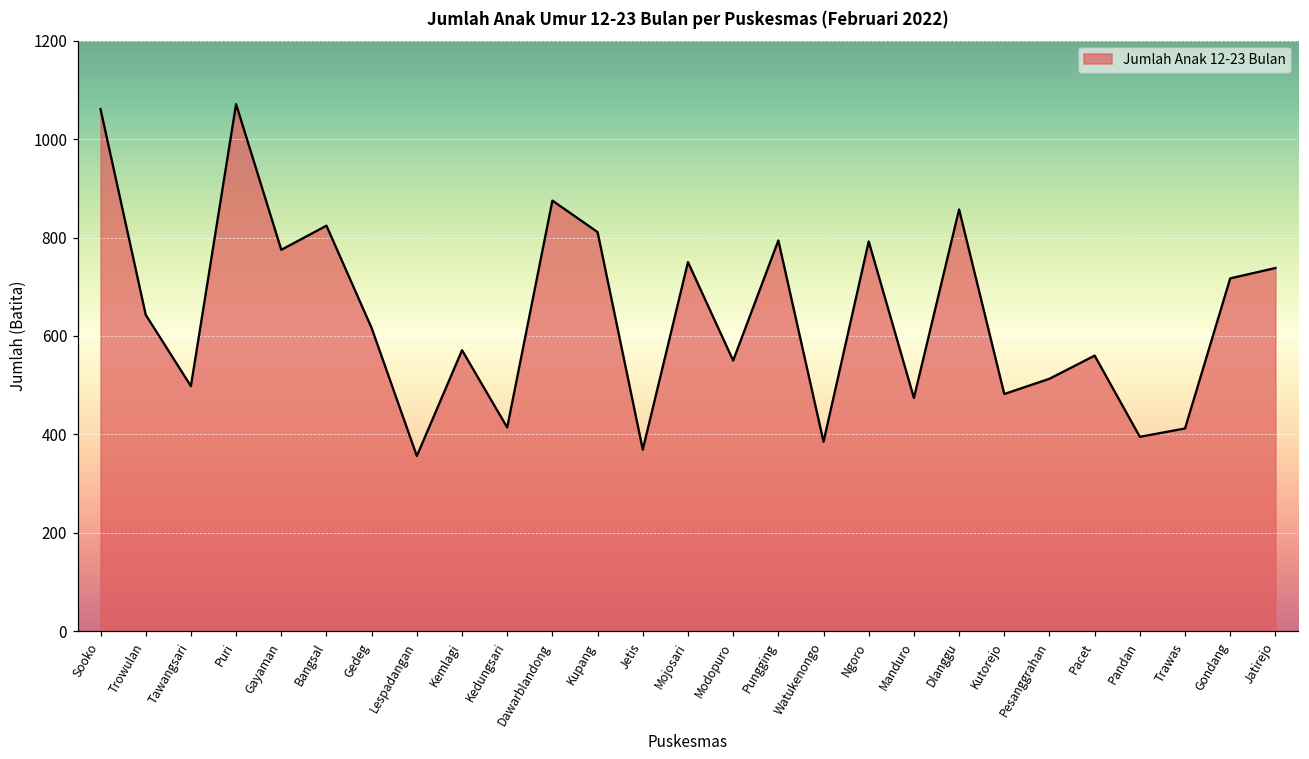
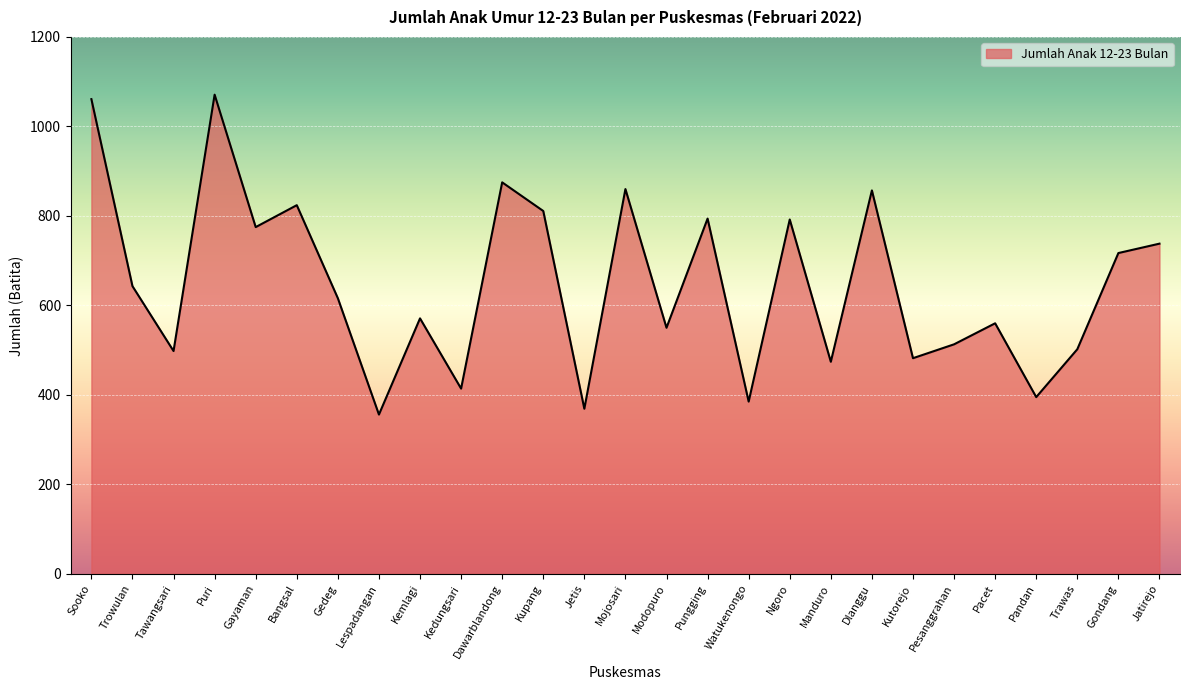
Mojosari: 750 -> 860
Trawas: 410 -> 500
